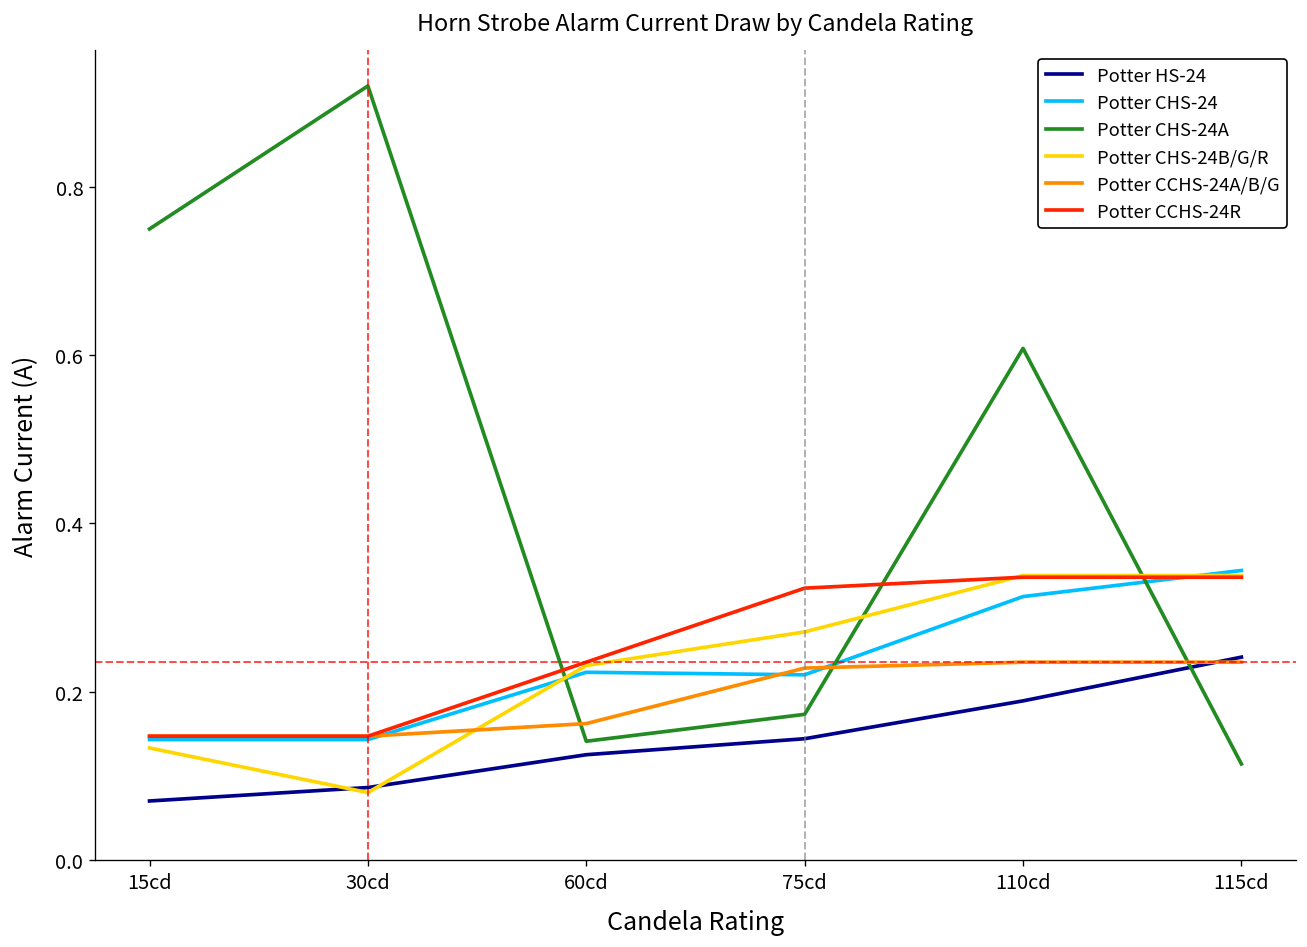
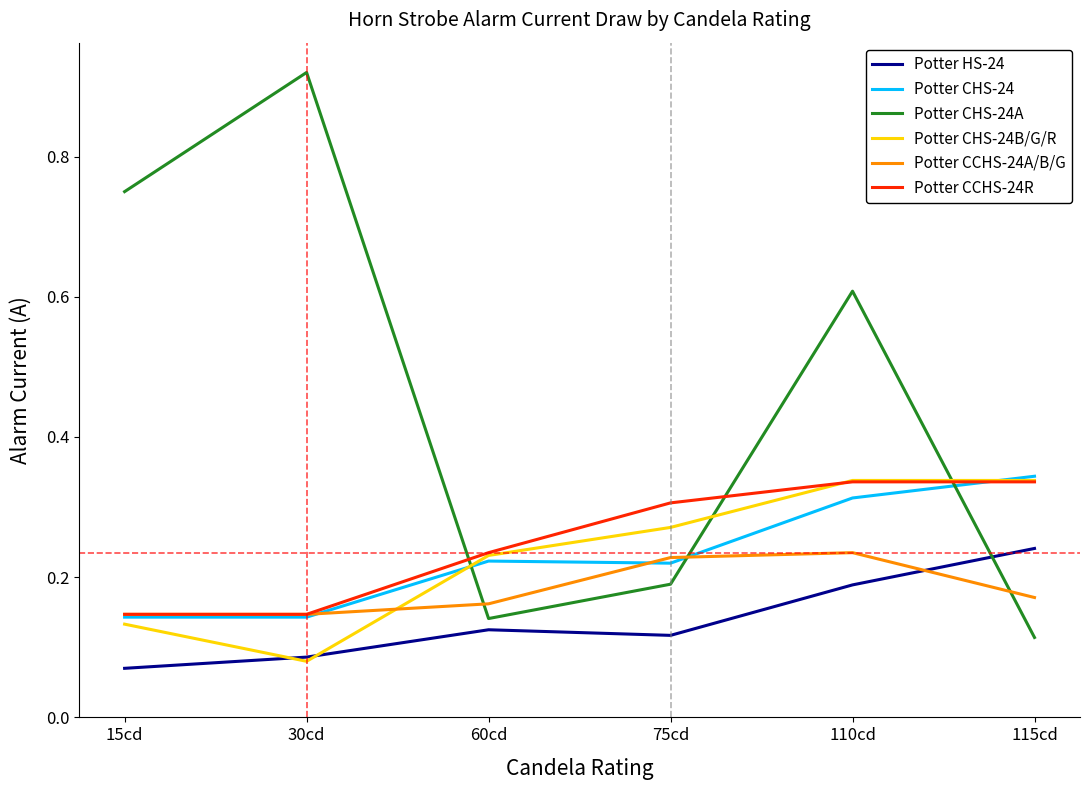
Potter HS-24, 75cd: 0.14 -> 0.12
Potter CHS-24A, 75cd: 0.17 -> 0.19
Potter CCHS-24R, 75cd: 0.32 -> 0.31
Potter CCHS-24A/B/G, 115cd: 0.24 -> 0.17
